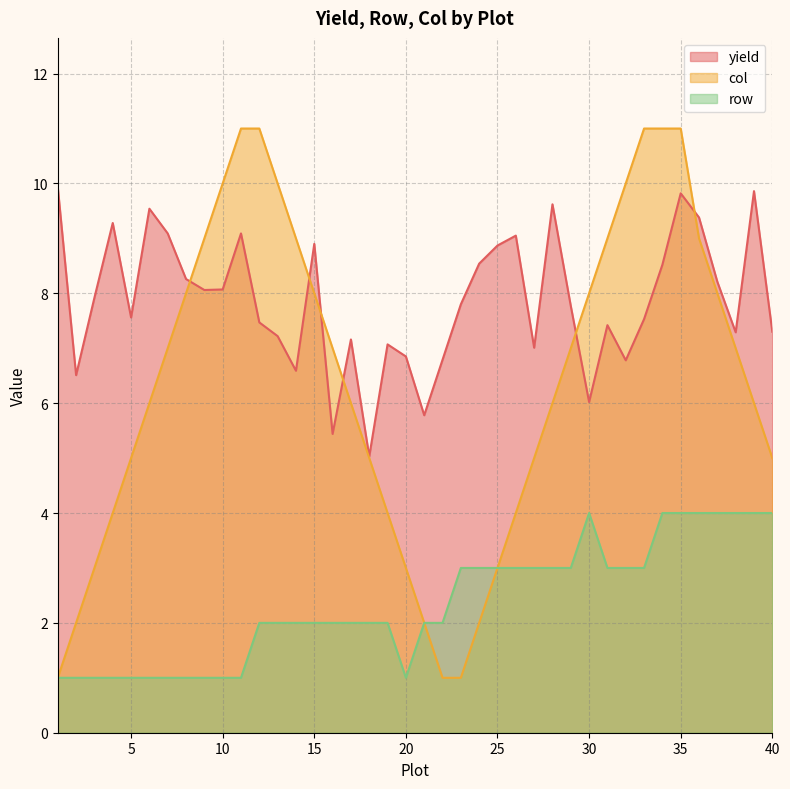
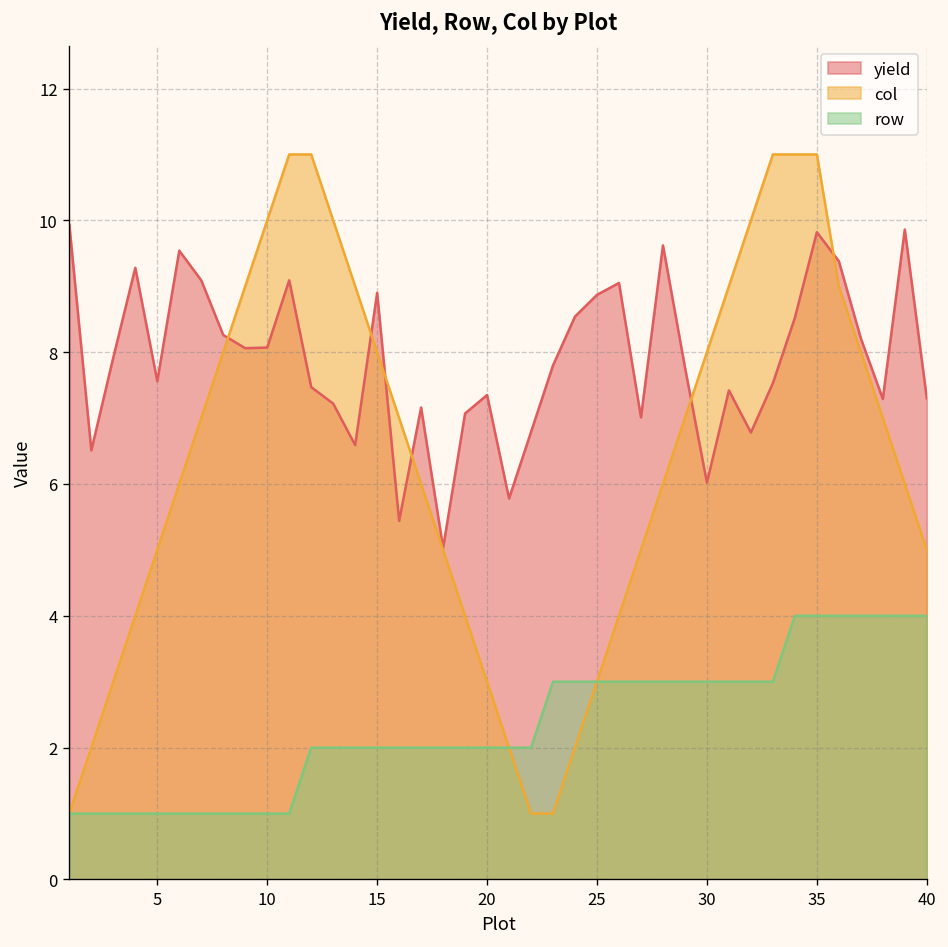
yield, 20: 6.9 -> 7.4
row, 20: 1 -> 2
row, 30: 4 -> 3
